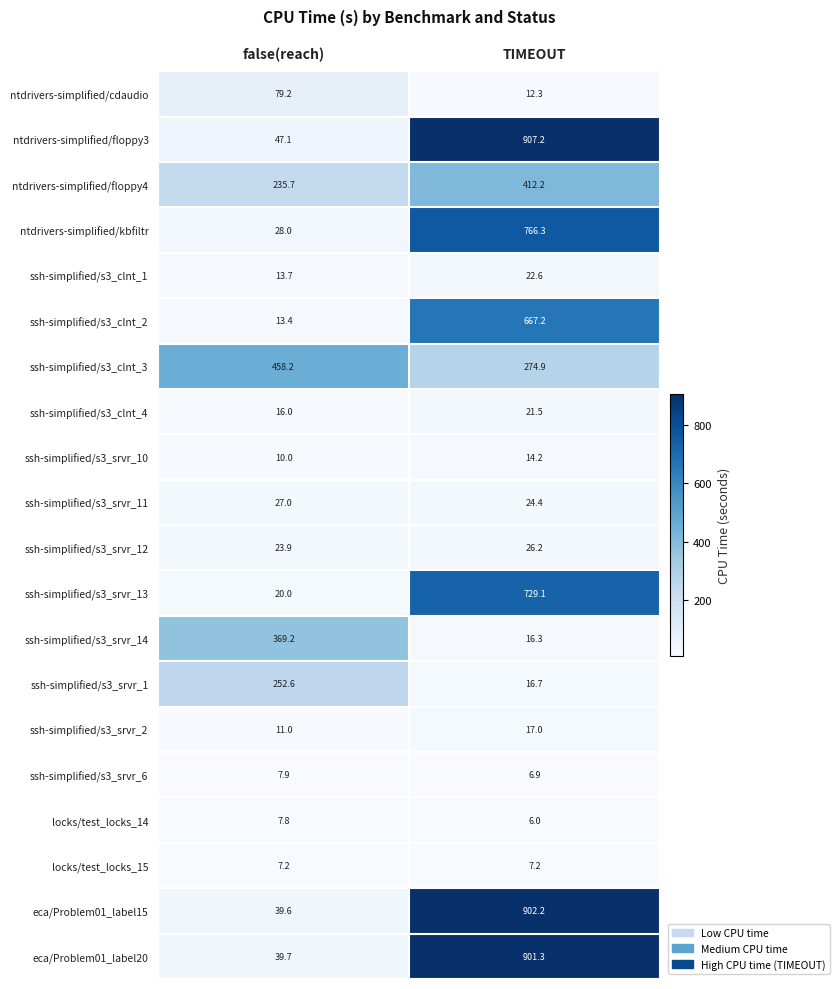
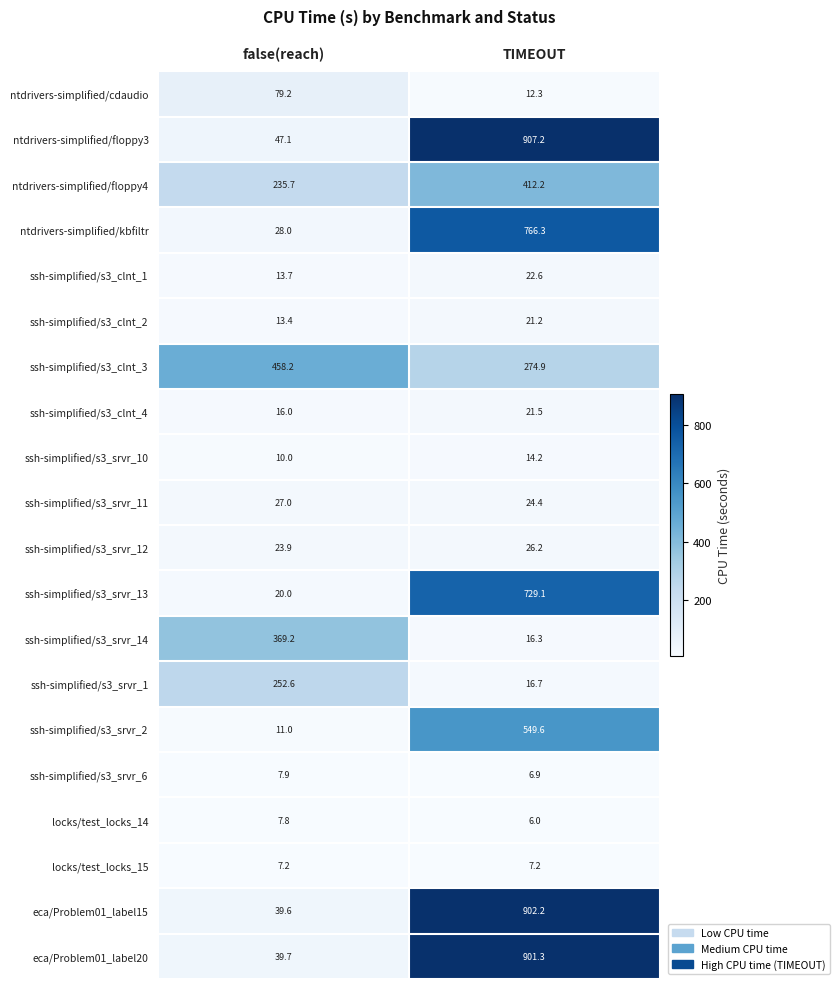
ssh-simplified/s3_clnt_2, TIMEOUT: 667.2 -> 21.2
ssh-simplified/s3_srvr_2, TIMEOUT: 17.0 -> 549.6
